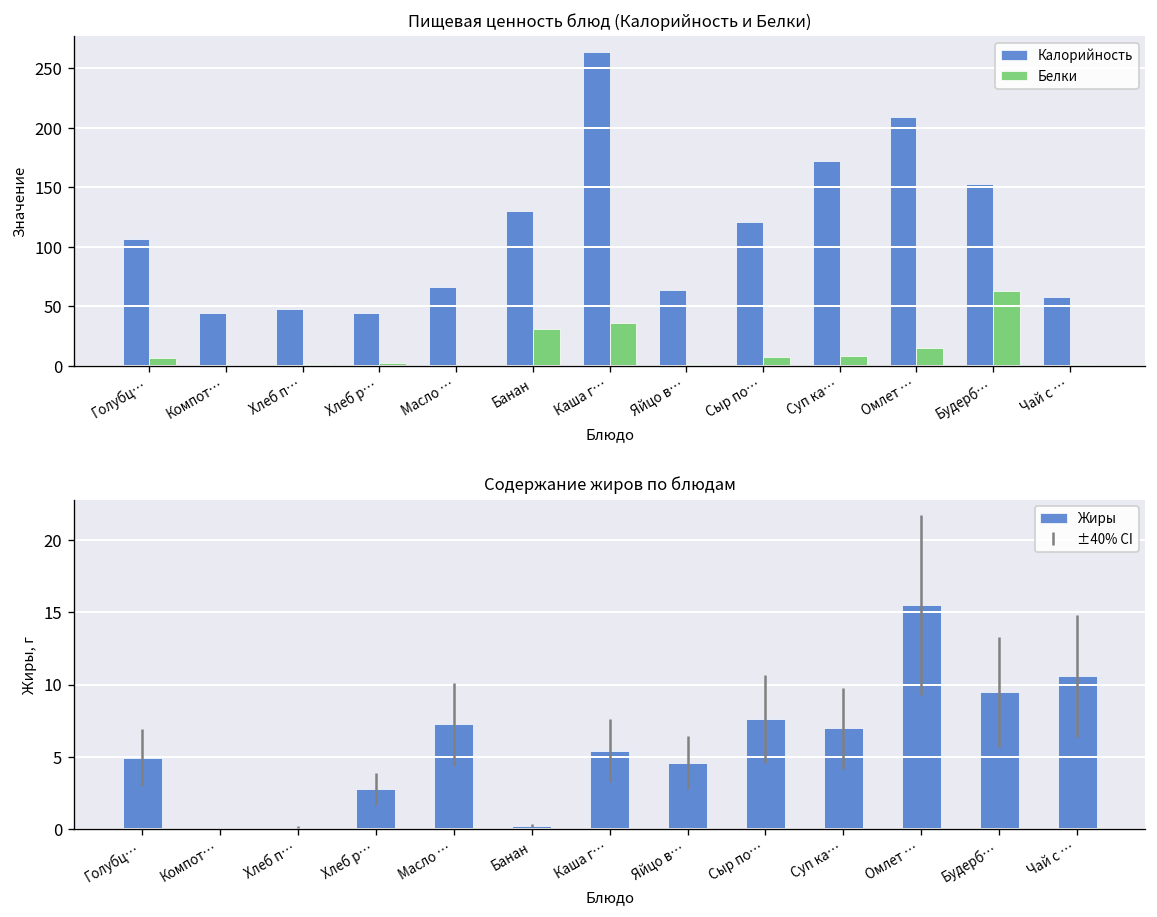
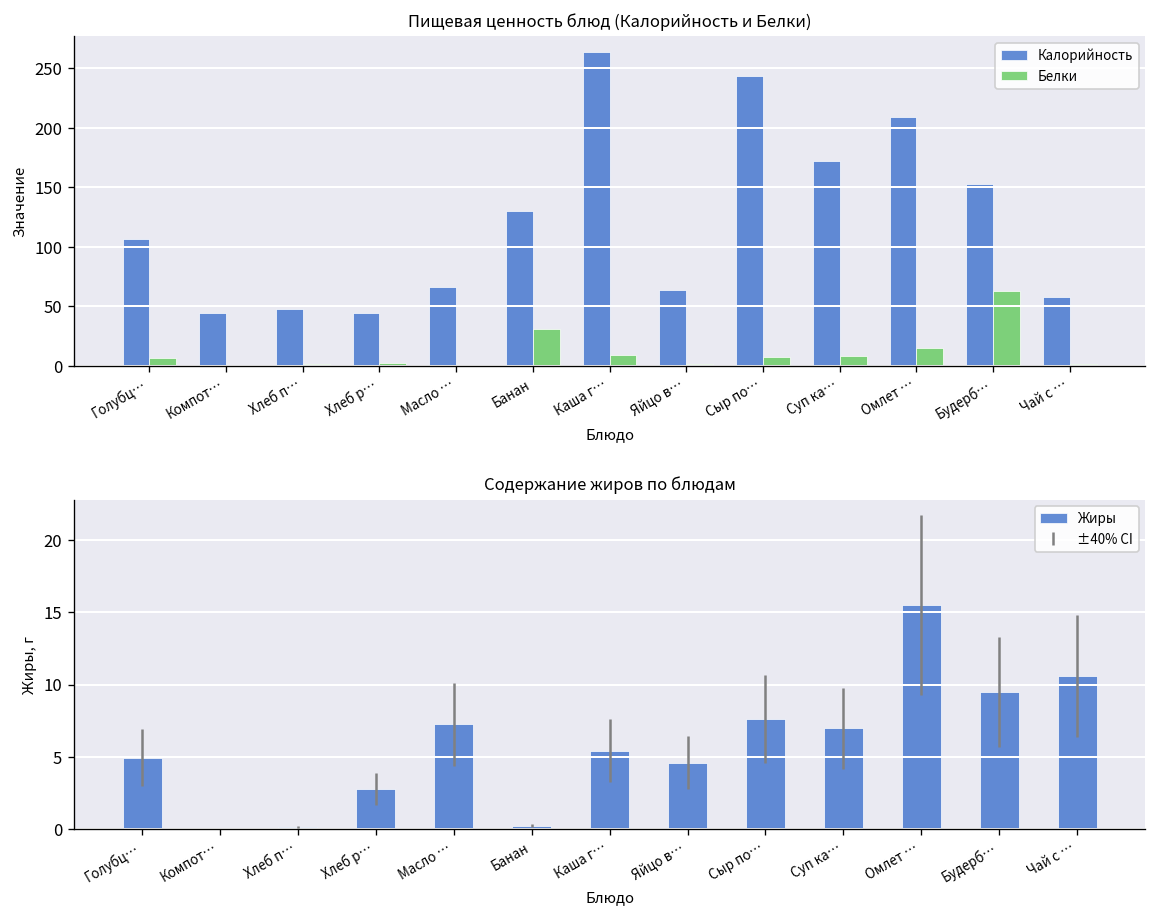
Пищевая ценность блюд (Калорийность и Белки), Белки, Каша г…: 40 -> 10
Пищевая ценность блюд (Калорийность и Белки), Калорийность, Сыр по…: 120 -> 240
